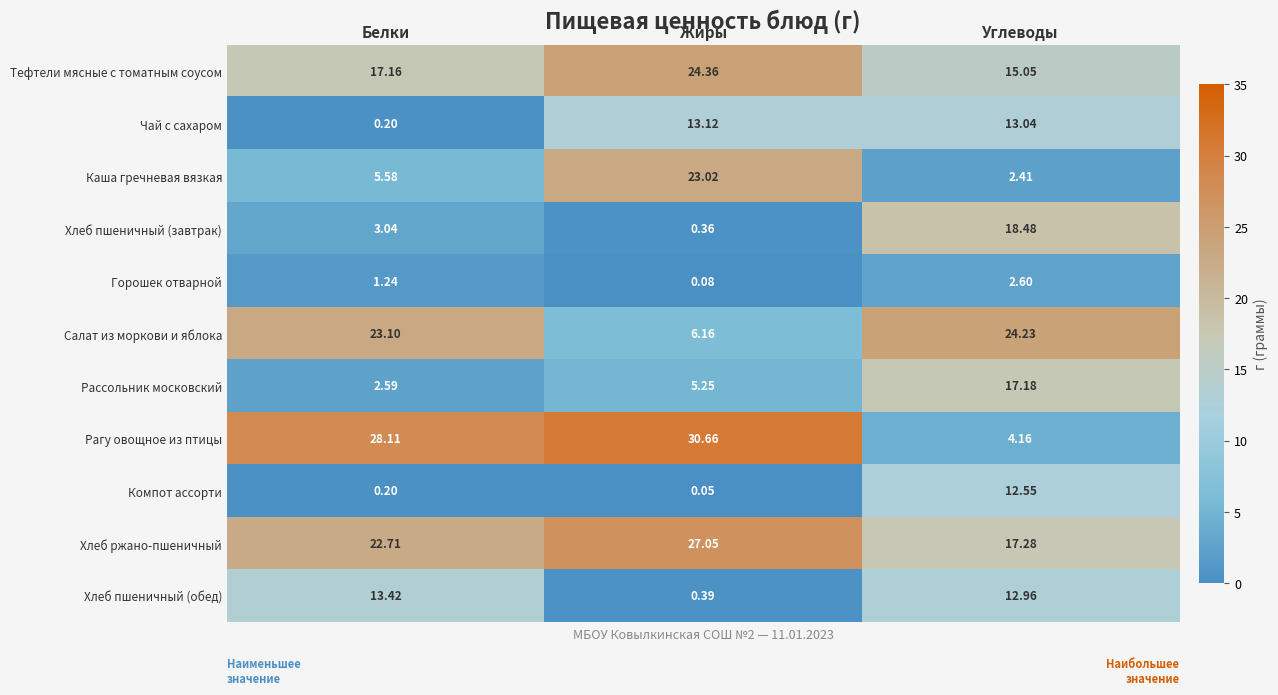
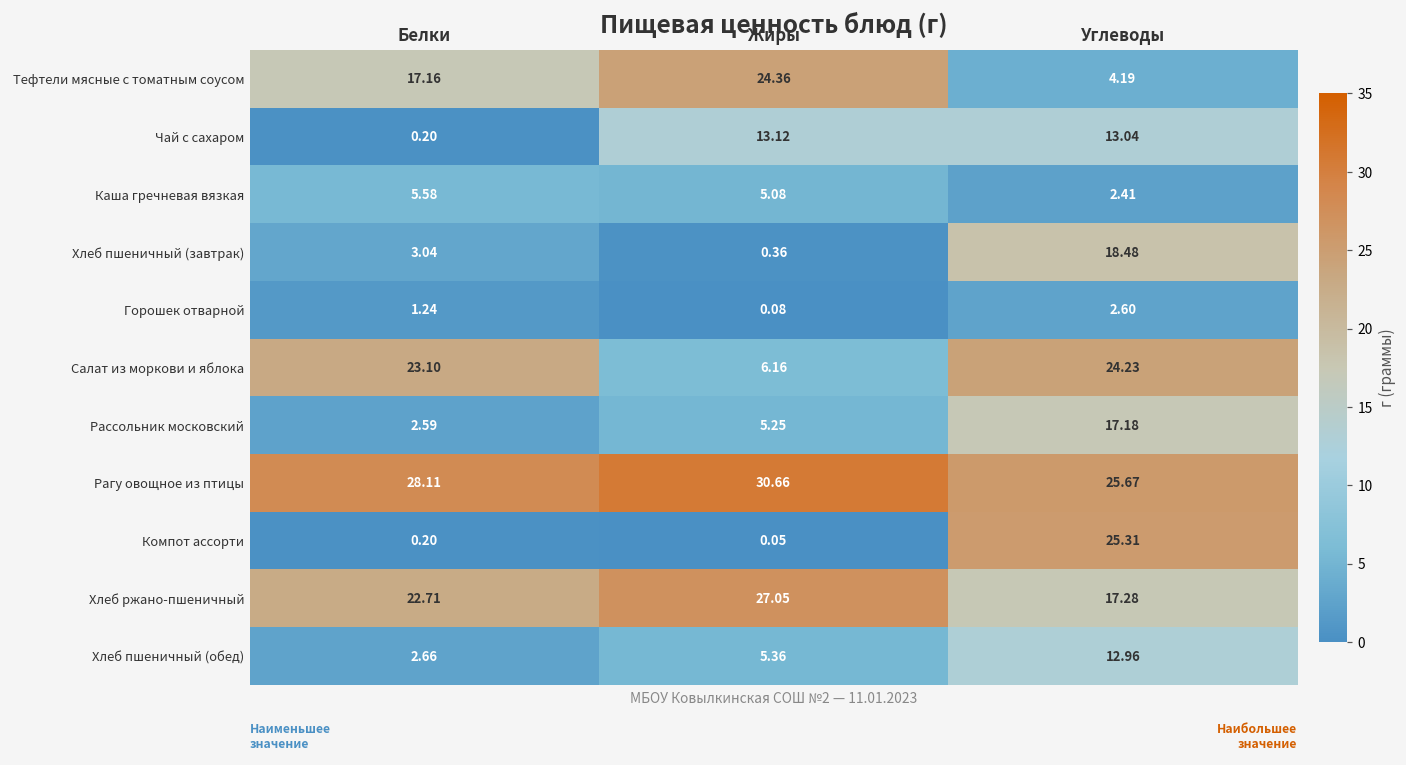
Тефтели мясные с томатным соусом, Углеводы: 15.05 -> 4.19
Каша гречневая вязкая, Жиры: 23.02 -> 5.08
Рагу овощное из птицы, Углеводы: 4.16 -> 25.67
Компот ассорти, Углеводы: 12.55 -> 25.31
Хлеб пшеничный (обед), Белки: 13.42 -> 2.66
Хлеб пшеничный (обед), Жиры: 0.39 -> 5.36
